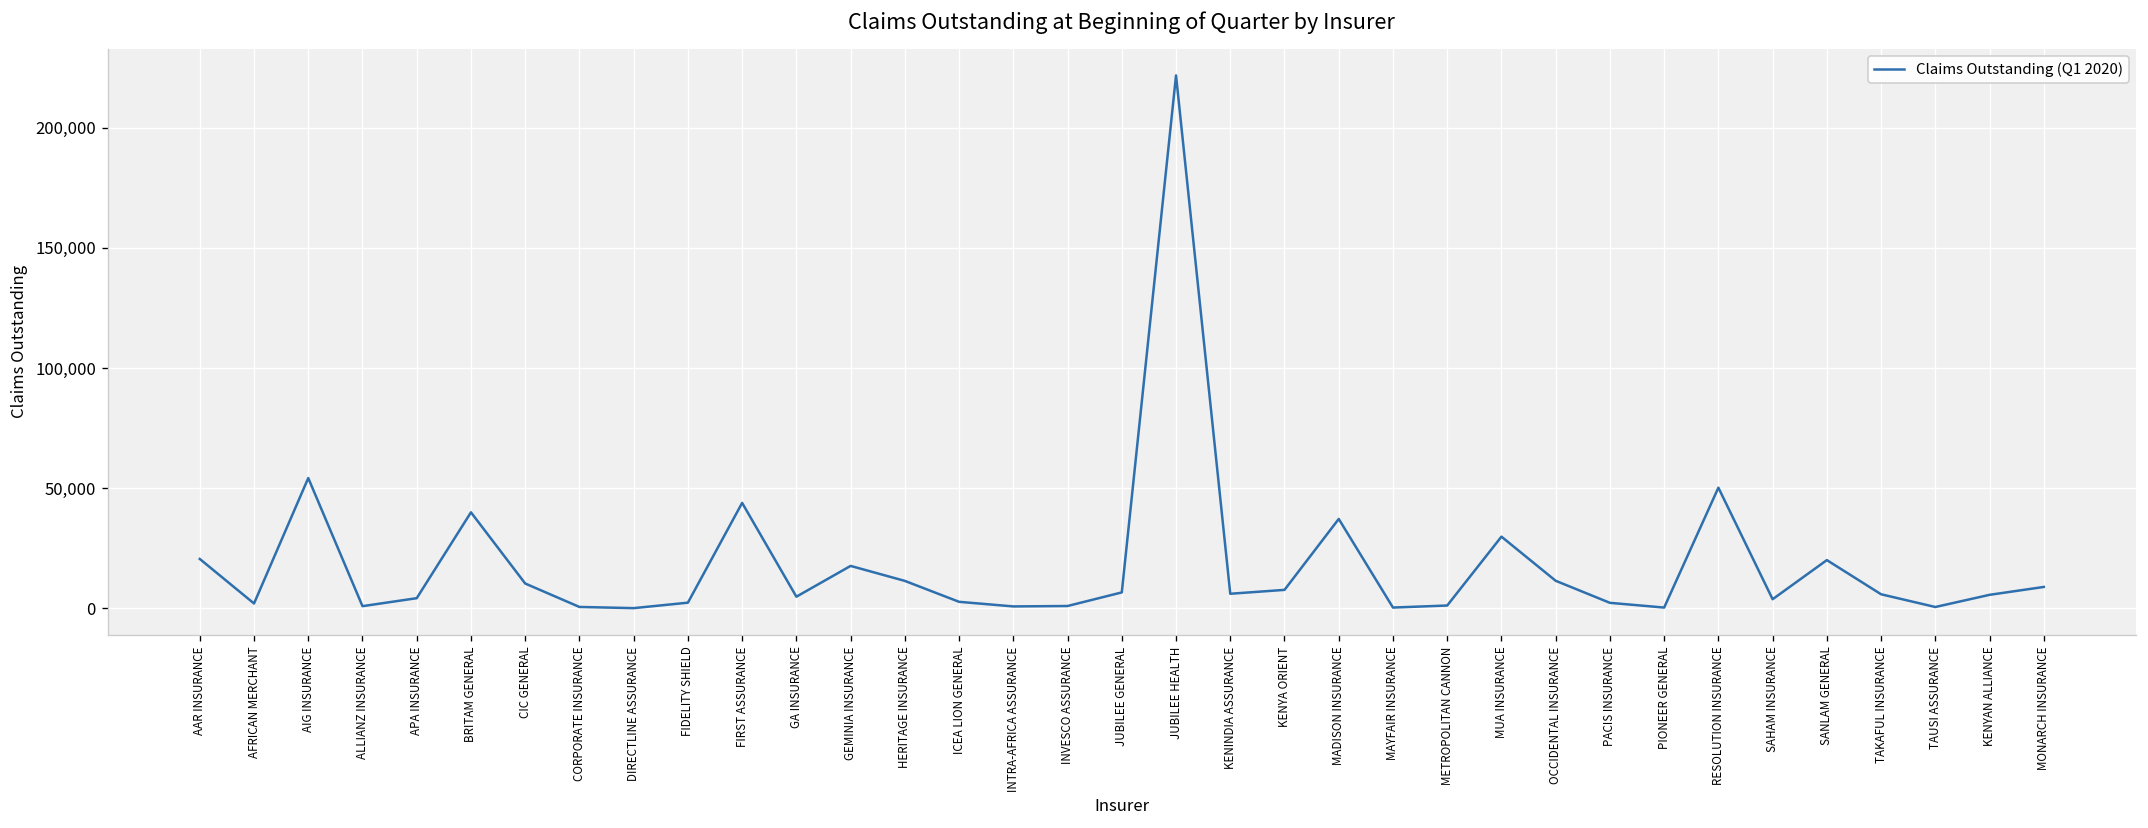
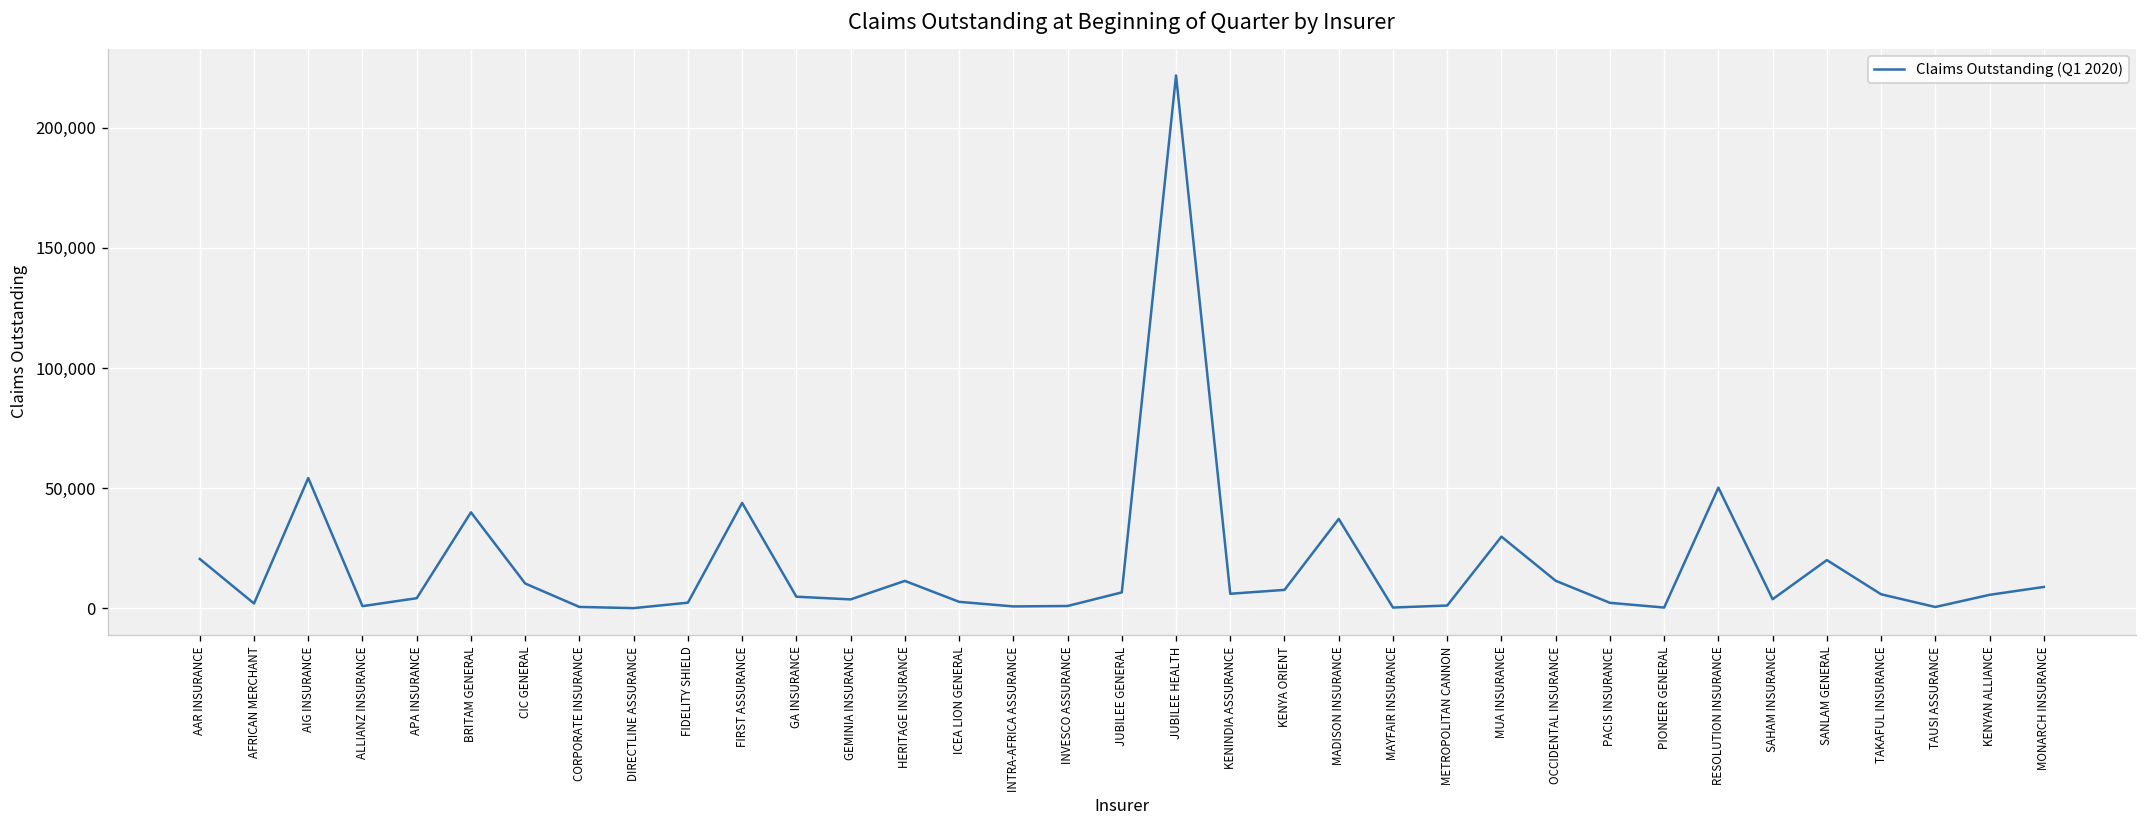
GEMINIA INSURANCE: 18,000 -> 4,000
